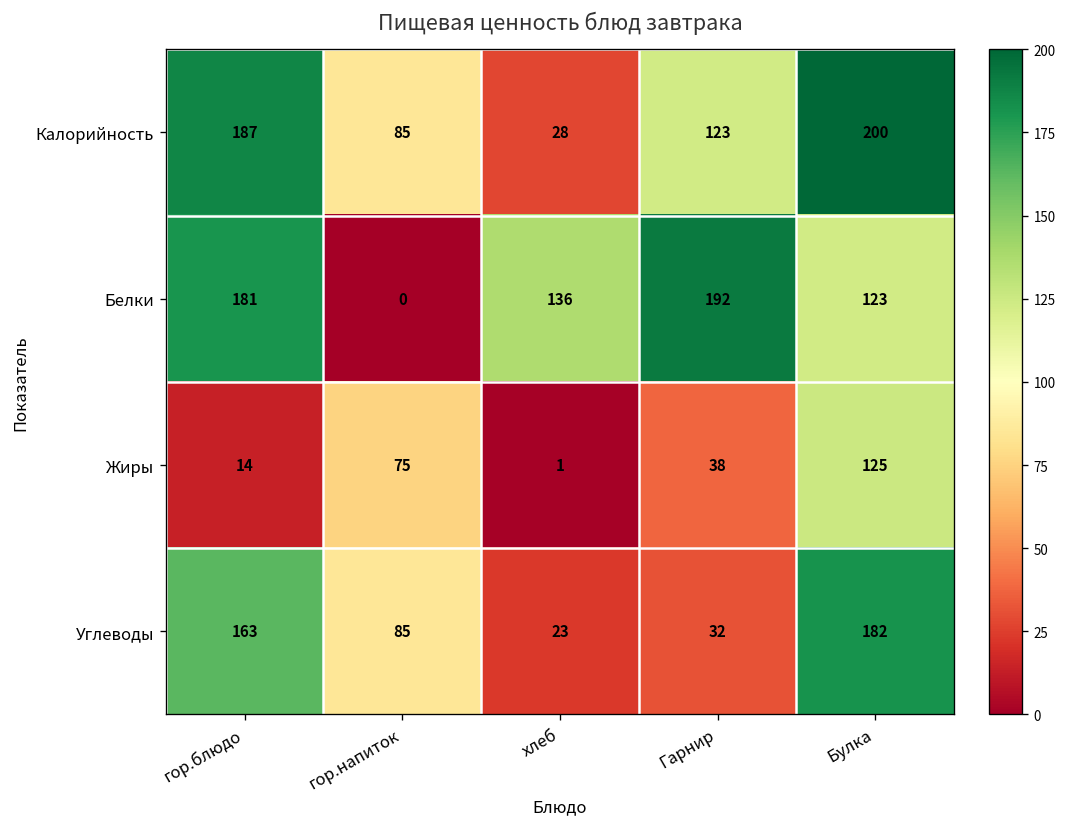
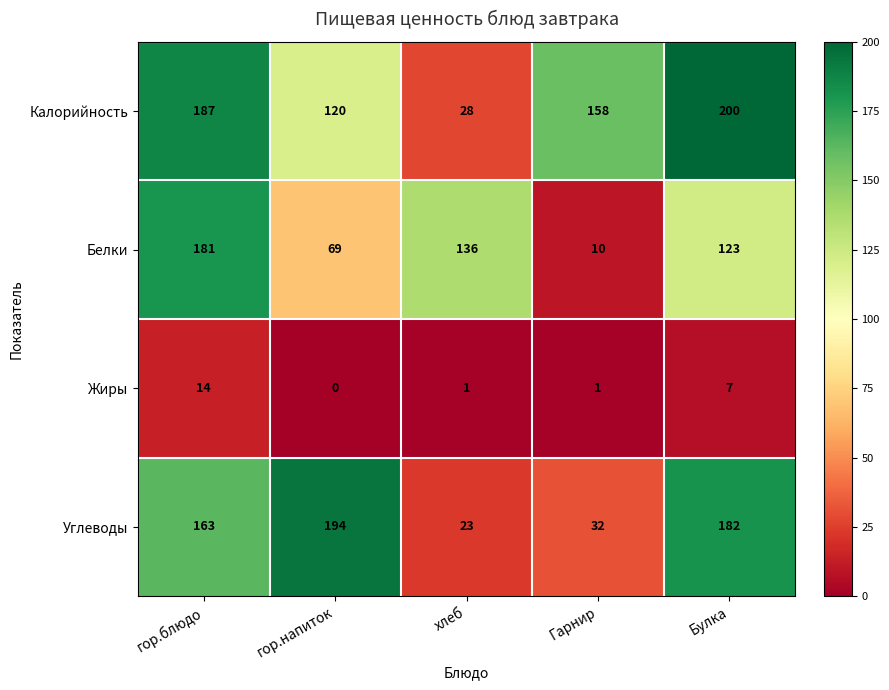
Калорийность, гор.напиток: 85 -> 120
Калорийность, Гарнир: 123 -> 158
Белки, гор.напиток: 0 -> 69
Белки, Гарнир: 192 -> 10
Жиры, гор.напиток: 75 -> 0
Жиры, Гарнир: 38 -> 1
Жиры, Булка: 125 -> 7
Углеводы, гор.напиток: 85 -> 194
